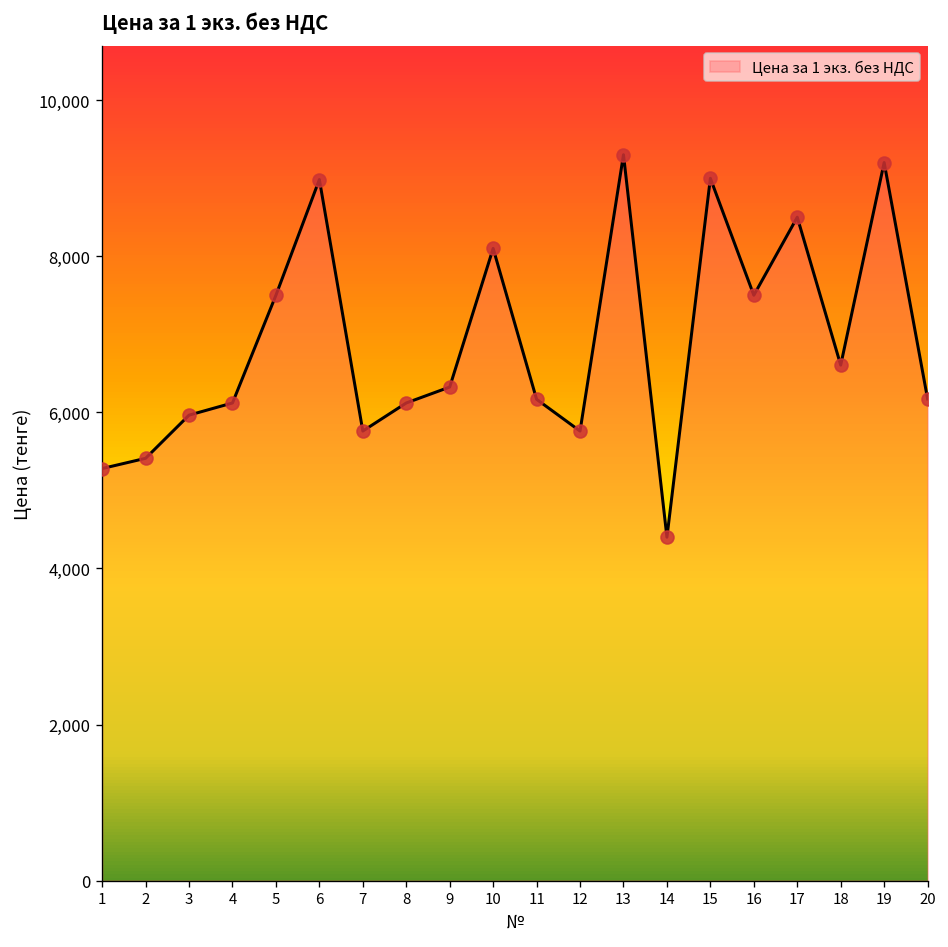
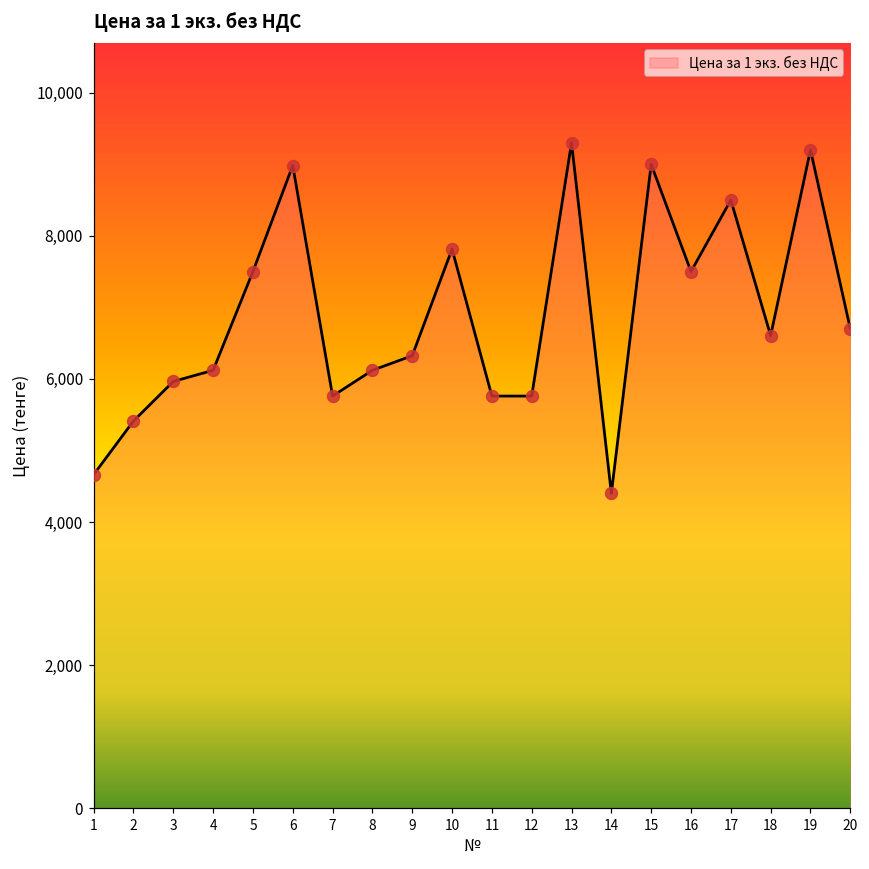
1: 5,300 -> 4,700
10: 8,100 -> 7,800
11: 6,200 -> 5,800
20: 6,200 -> 6,700
